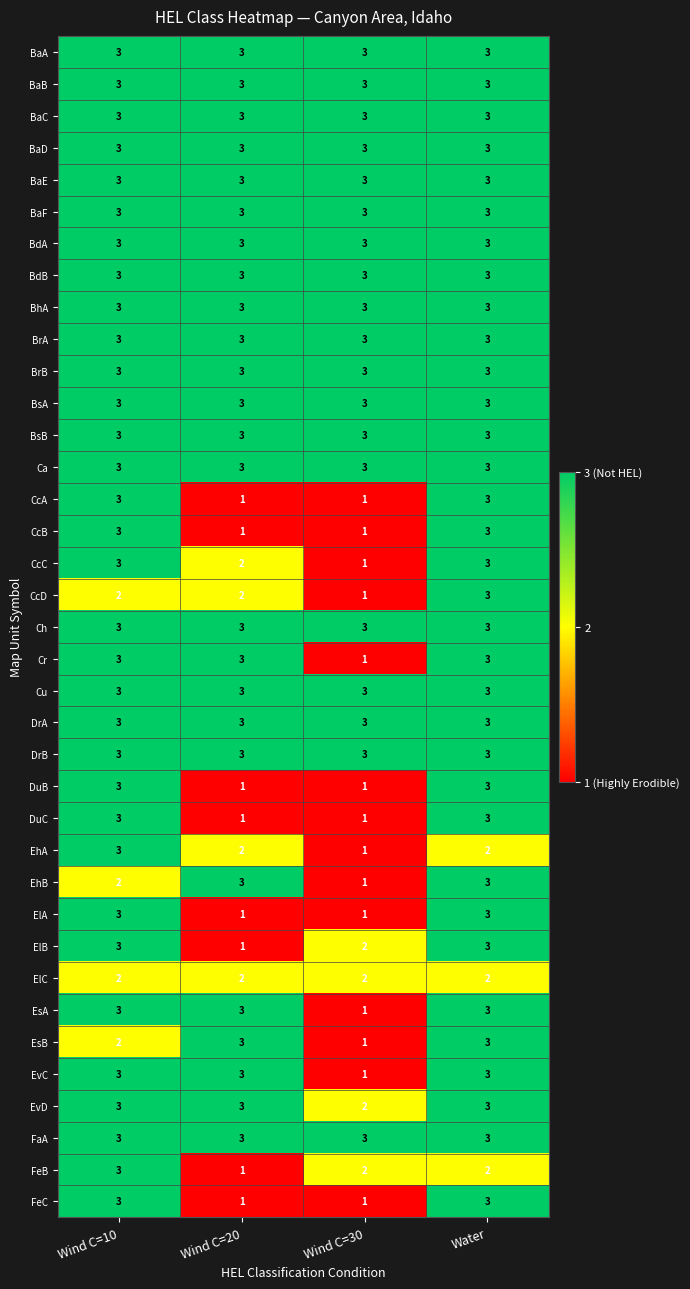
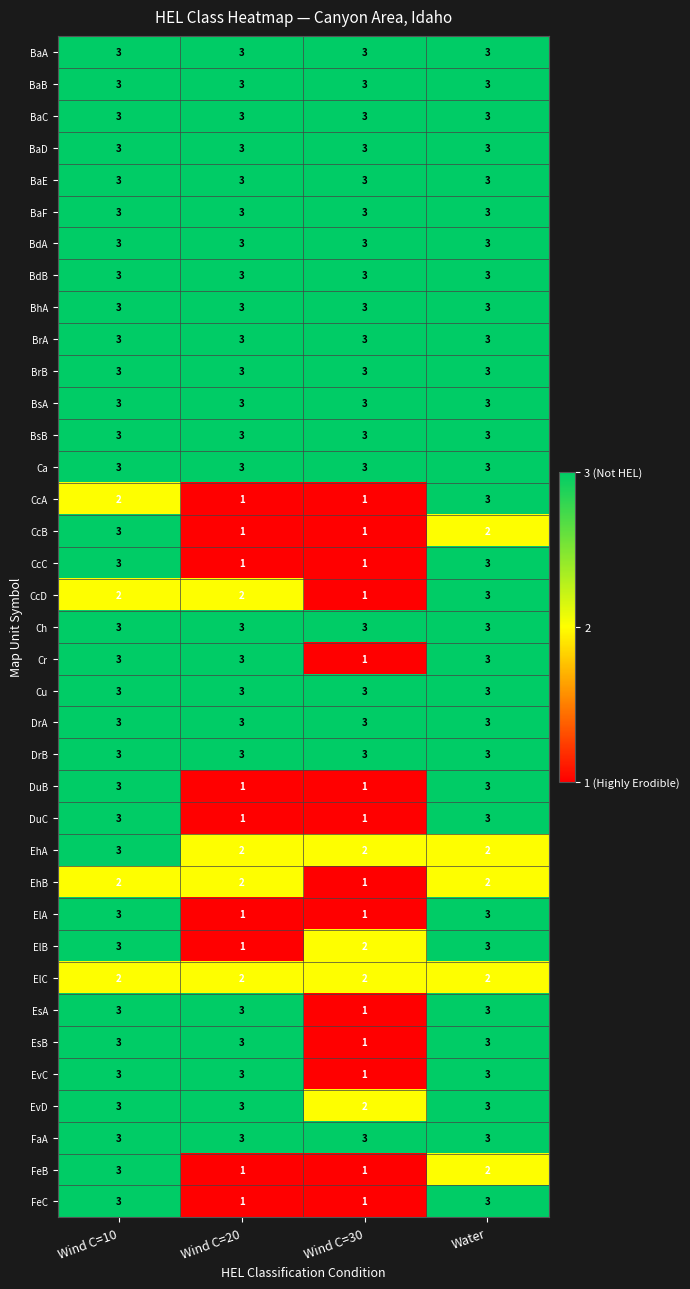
CcA, Wind C=10: 3 -> 2
CcB, Water: 3 -> 2
CcC, Wind C=20: 2 -> 1
EhA, Wind C=30: 1 -> 2
EhB, Wind C=20: 3 -> 2
EhB, Water: 3 -> 2
EsB, Wind C=10: 2 -> 3
FeB, Wind C=30: 2 -> 1
